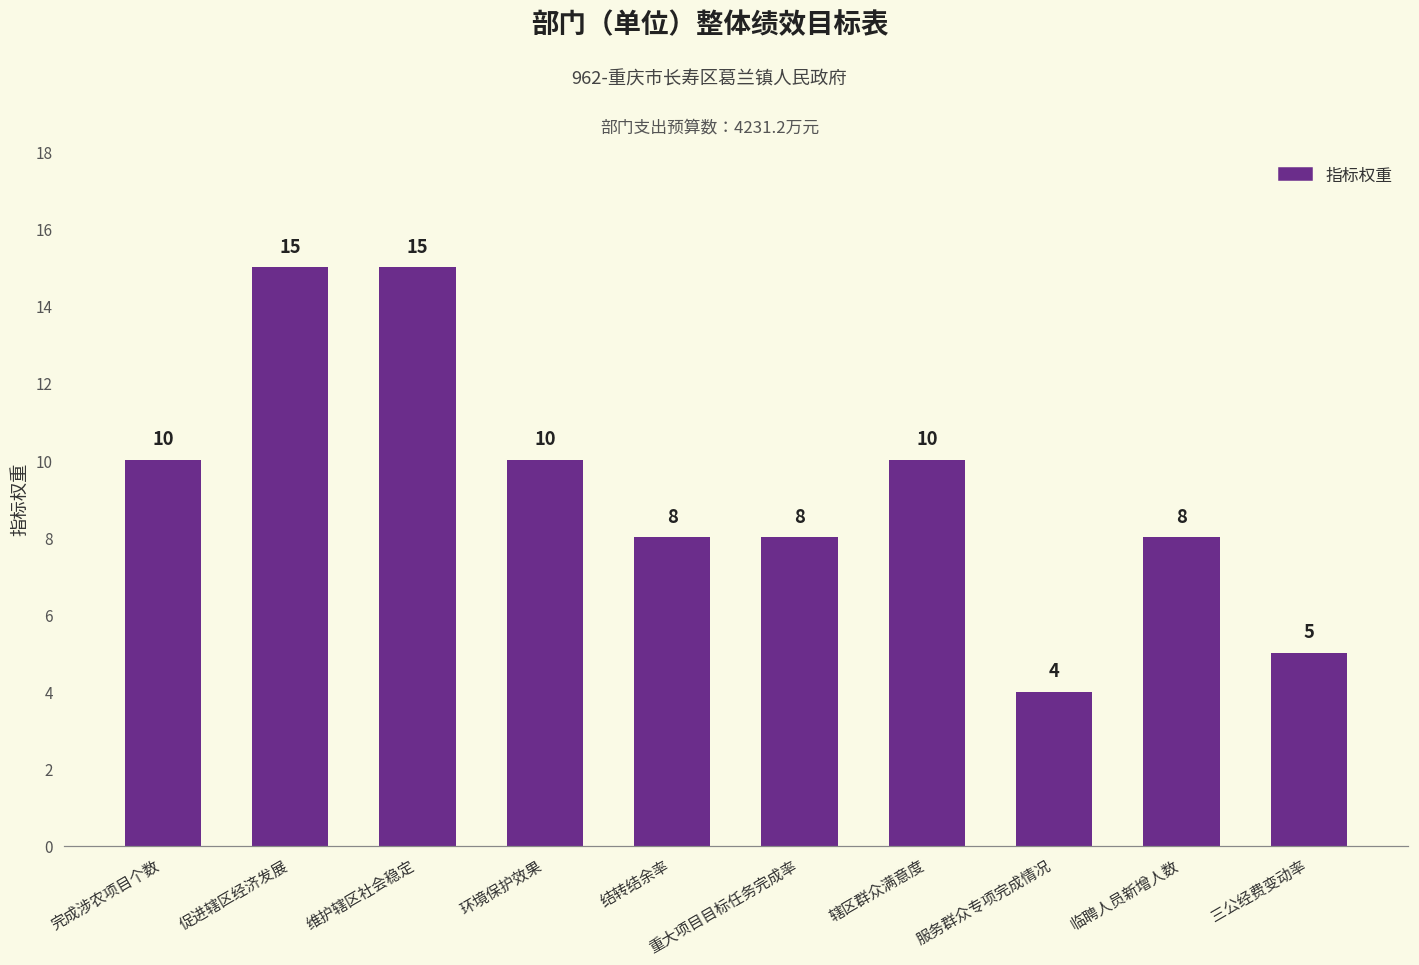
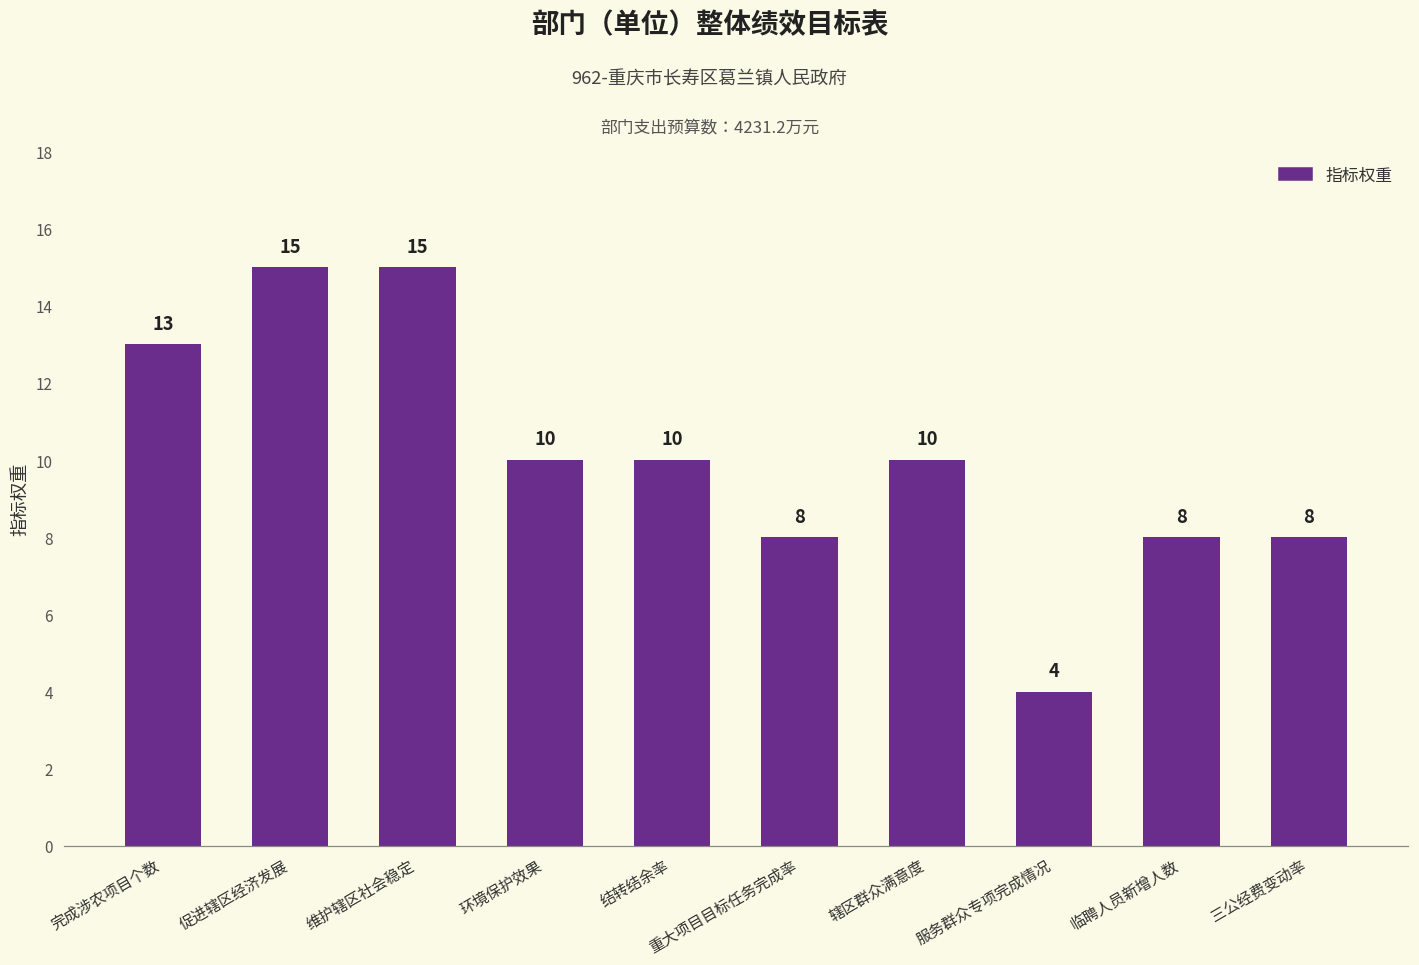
完成涉农项目个数: 10 -> 13
结转结余率: 8 -> 10
三公经费变动率: 5 -> 8
